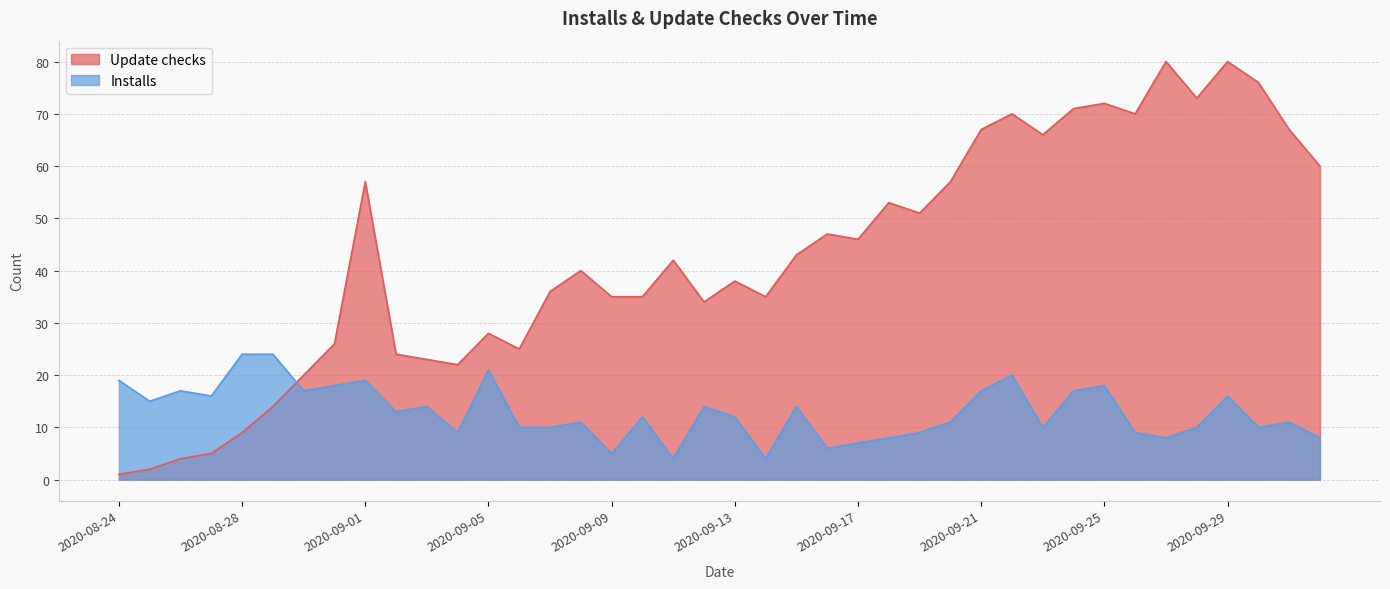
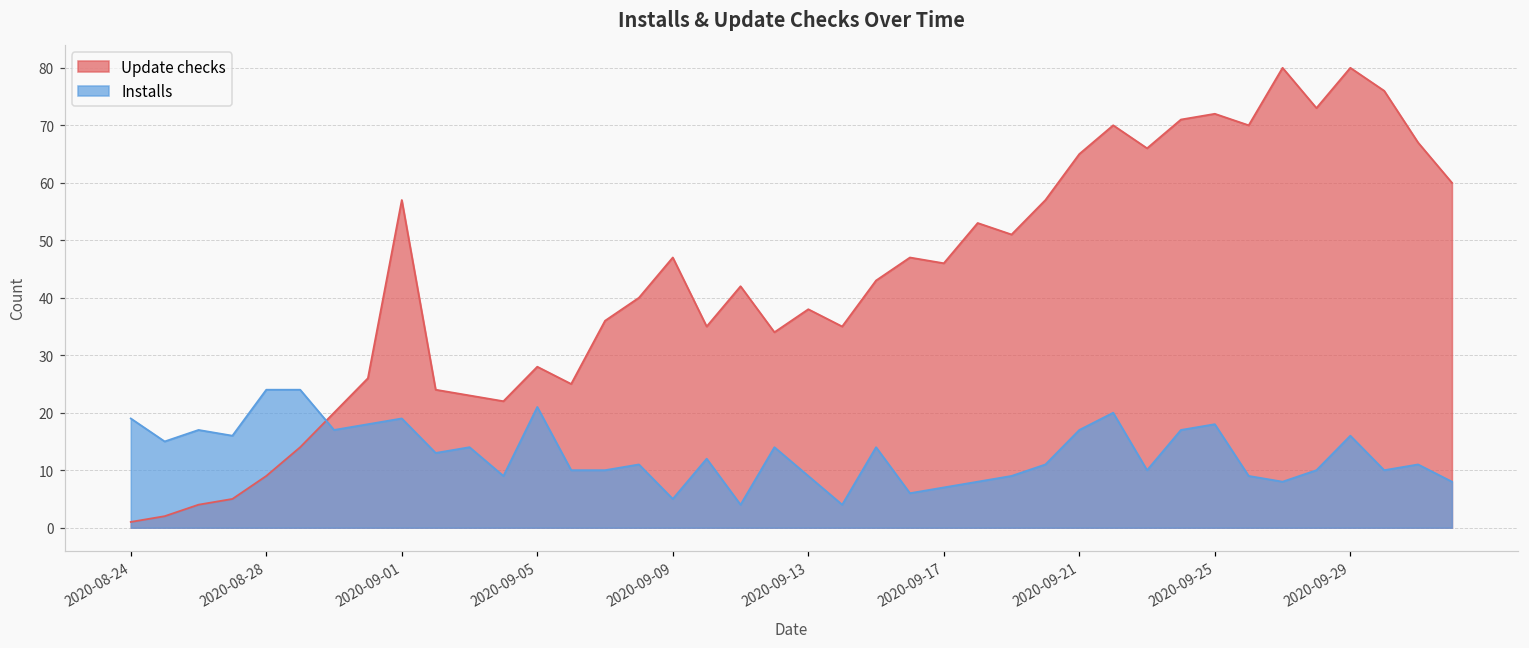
Update checks, 2020-09-09: 35 -> 47
Installs, 2020-09-13: 12 -> 9
Update checks, 2020-09-21: 67 -> 65
